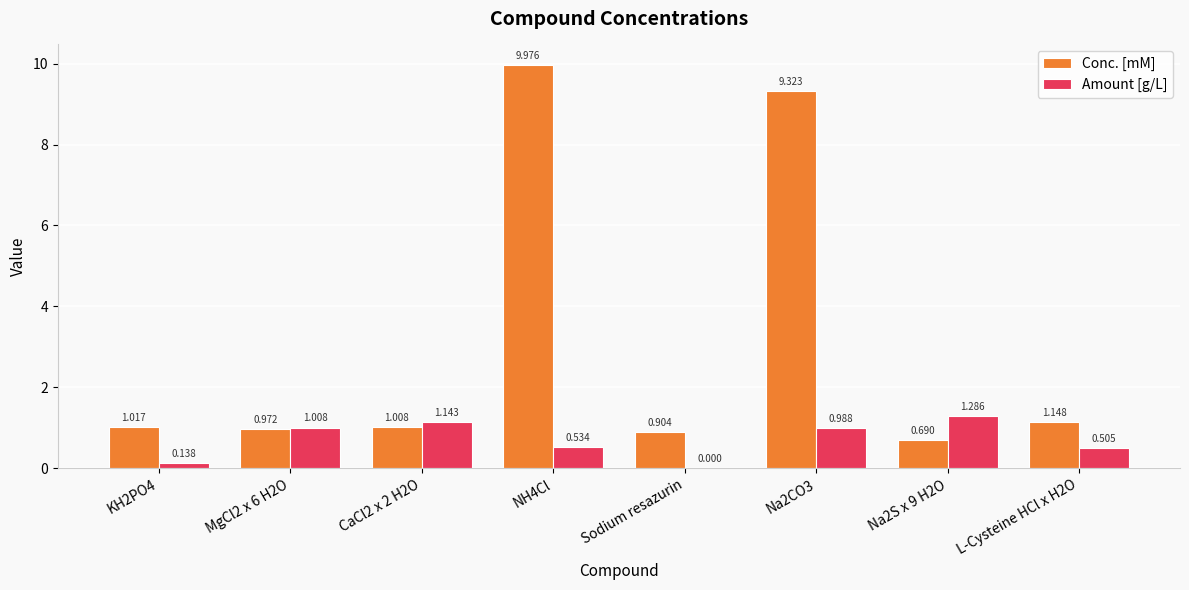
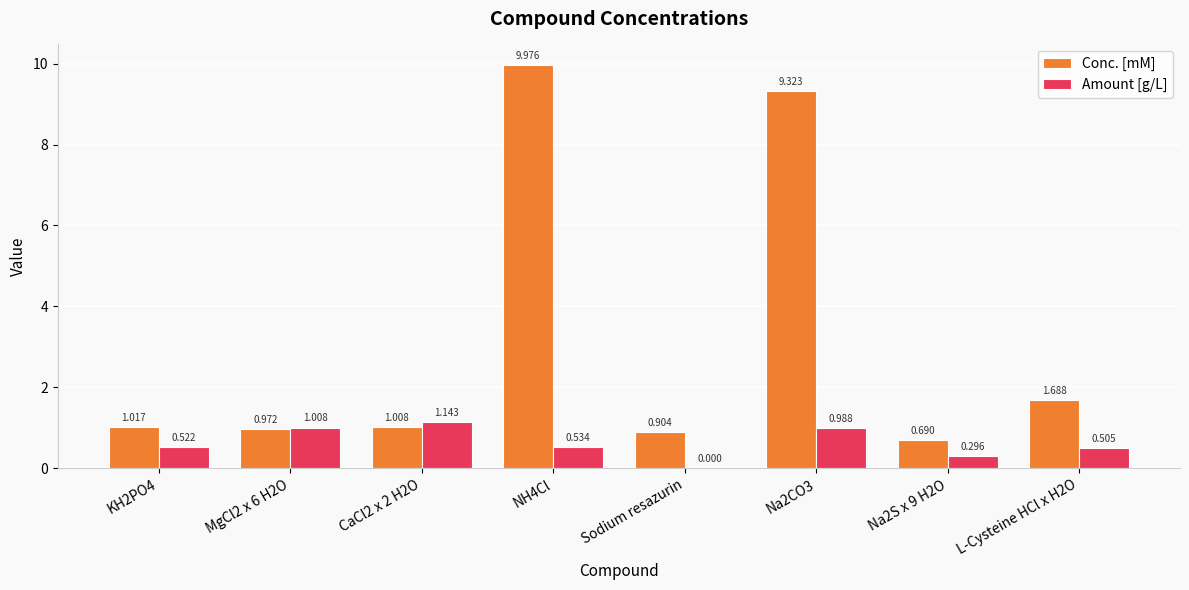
Amount [g/L], KH2PO4: 0.138 -> 0.522
Amount [g/L], Na2S x 9 H2O: 1.286 -> 0.296
Conc. [mM], L-Cysteine HCl x H2O: 1.148 -> 1.688
